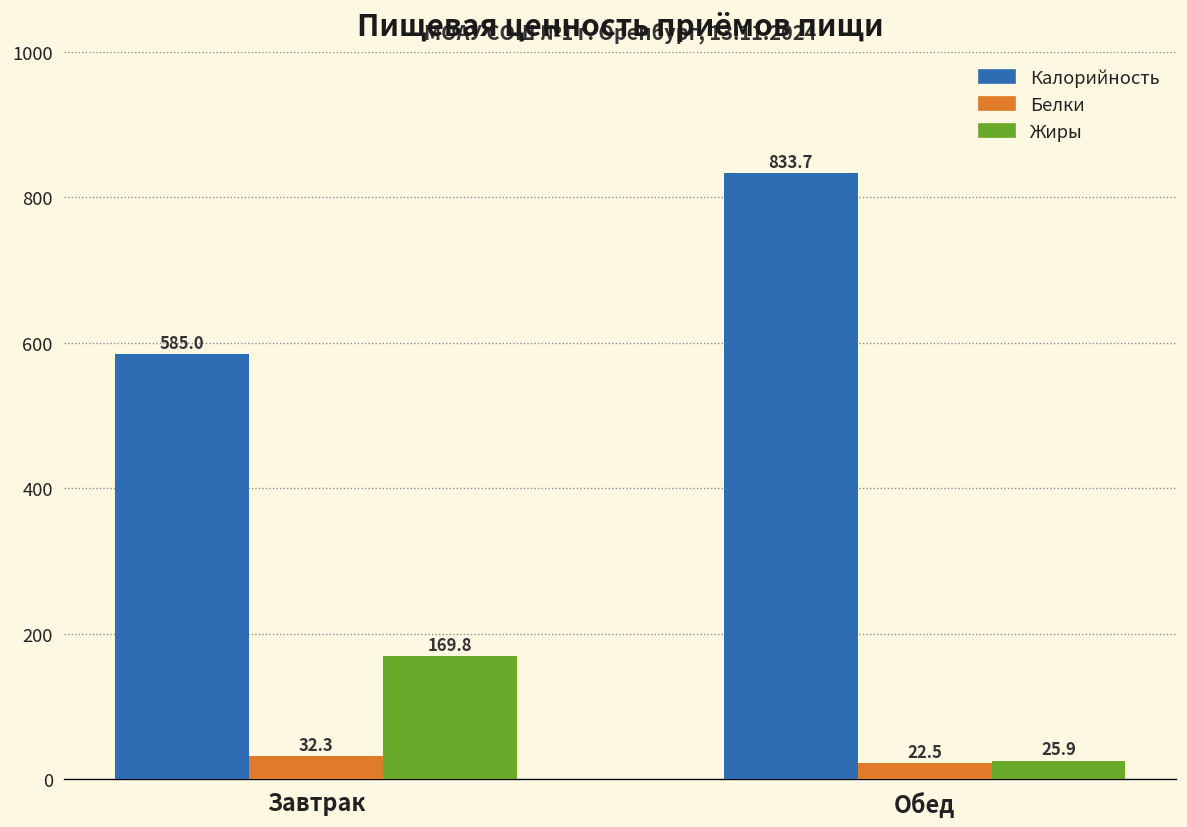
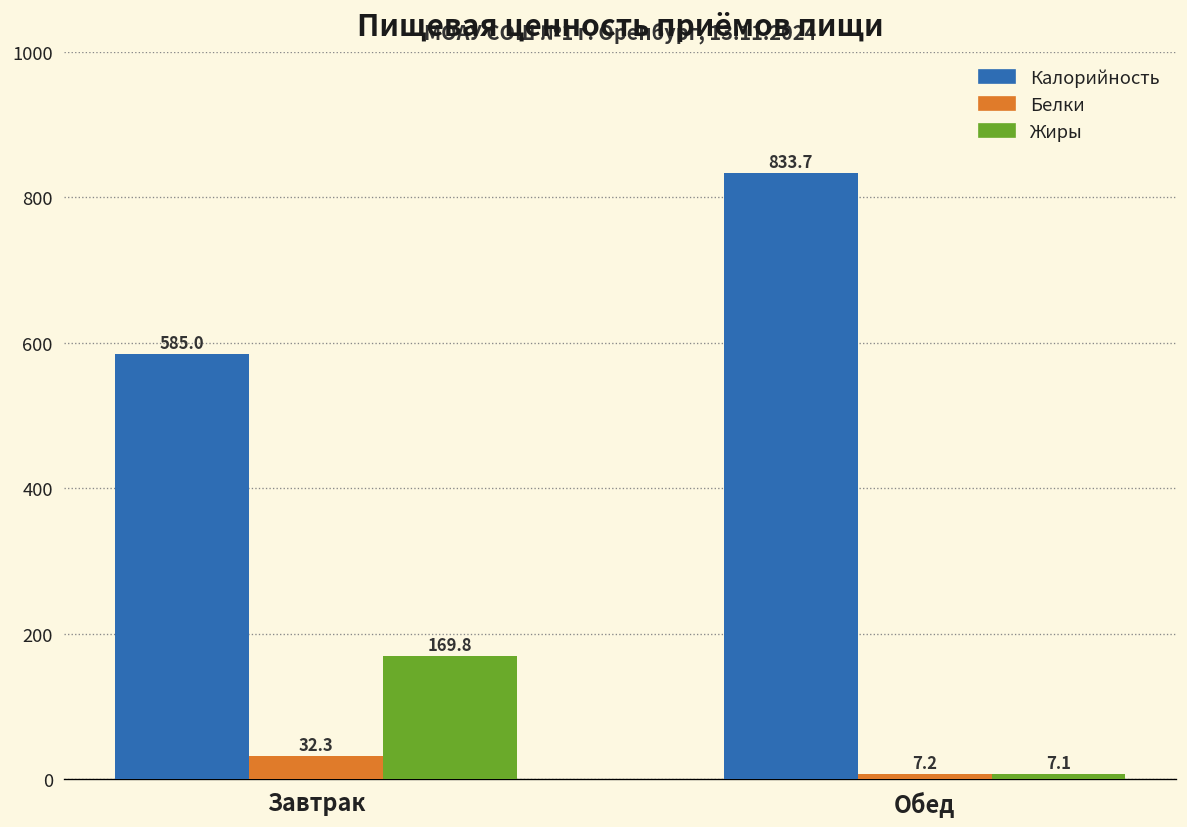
Белки, Обед: 22.5 -> 7.2
Жиры, Обед: 25.9 -> 7.1
